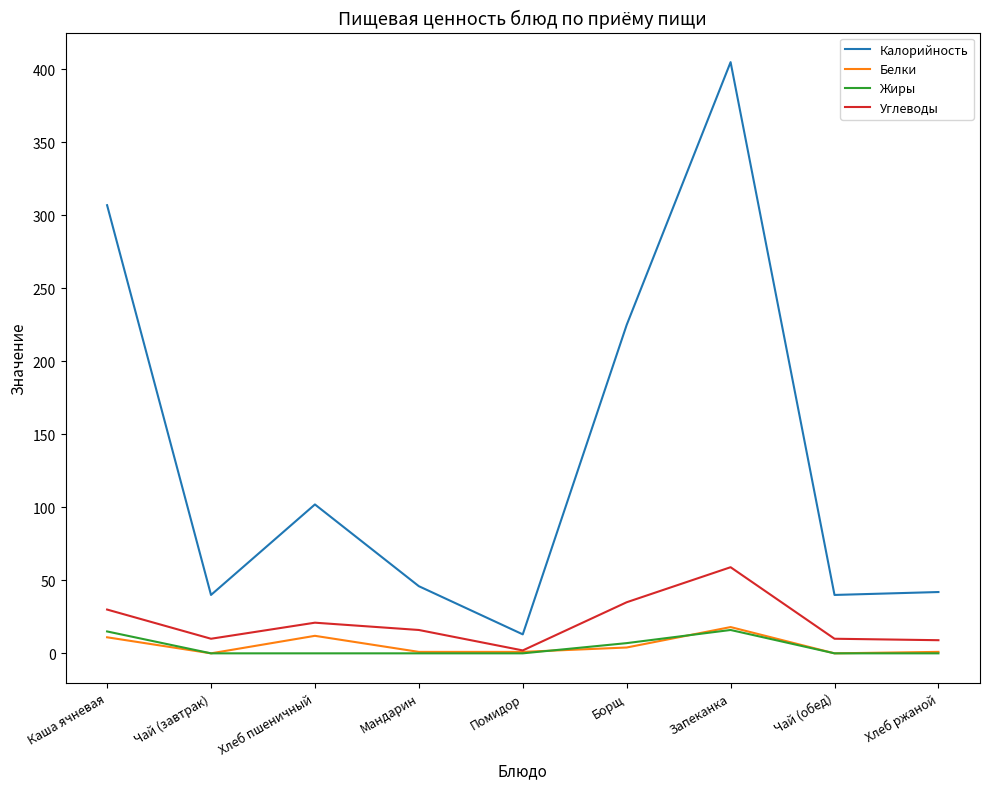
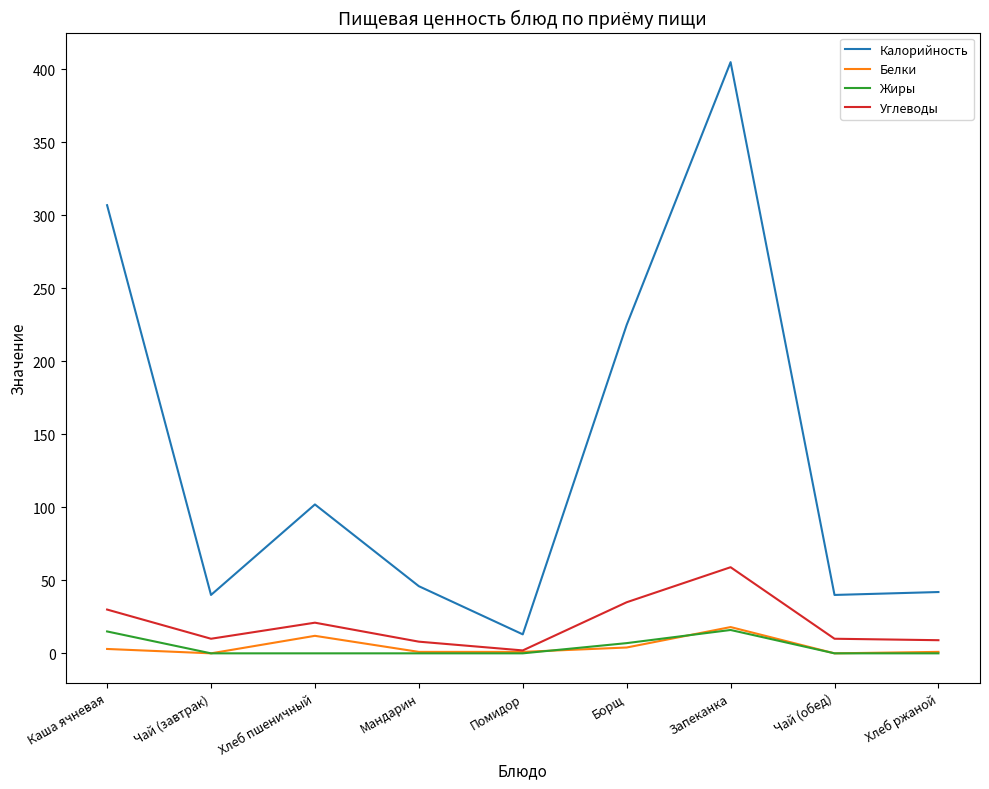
Белки, Каша ячневая: 11 -> 3
Углеводы, Мандарин: 16 -> 8
